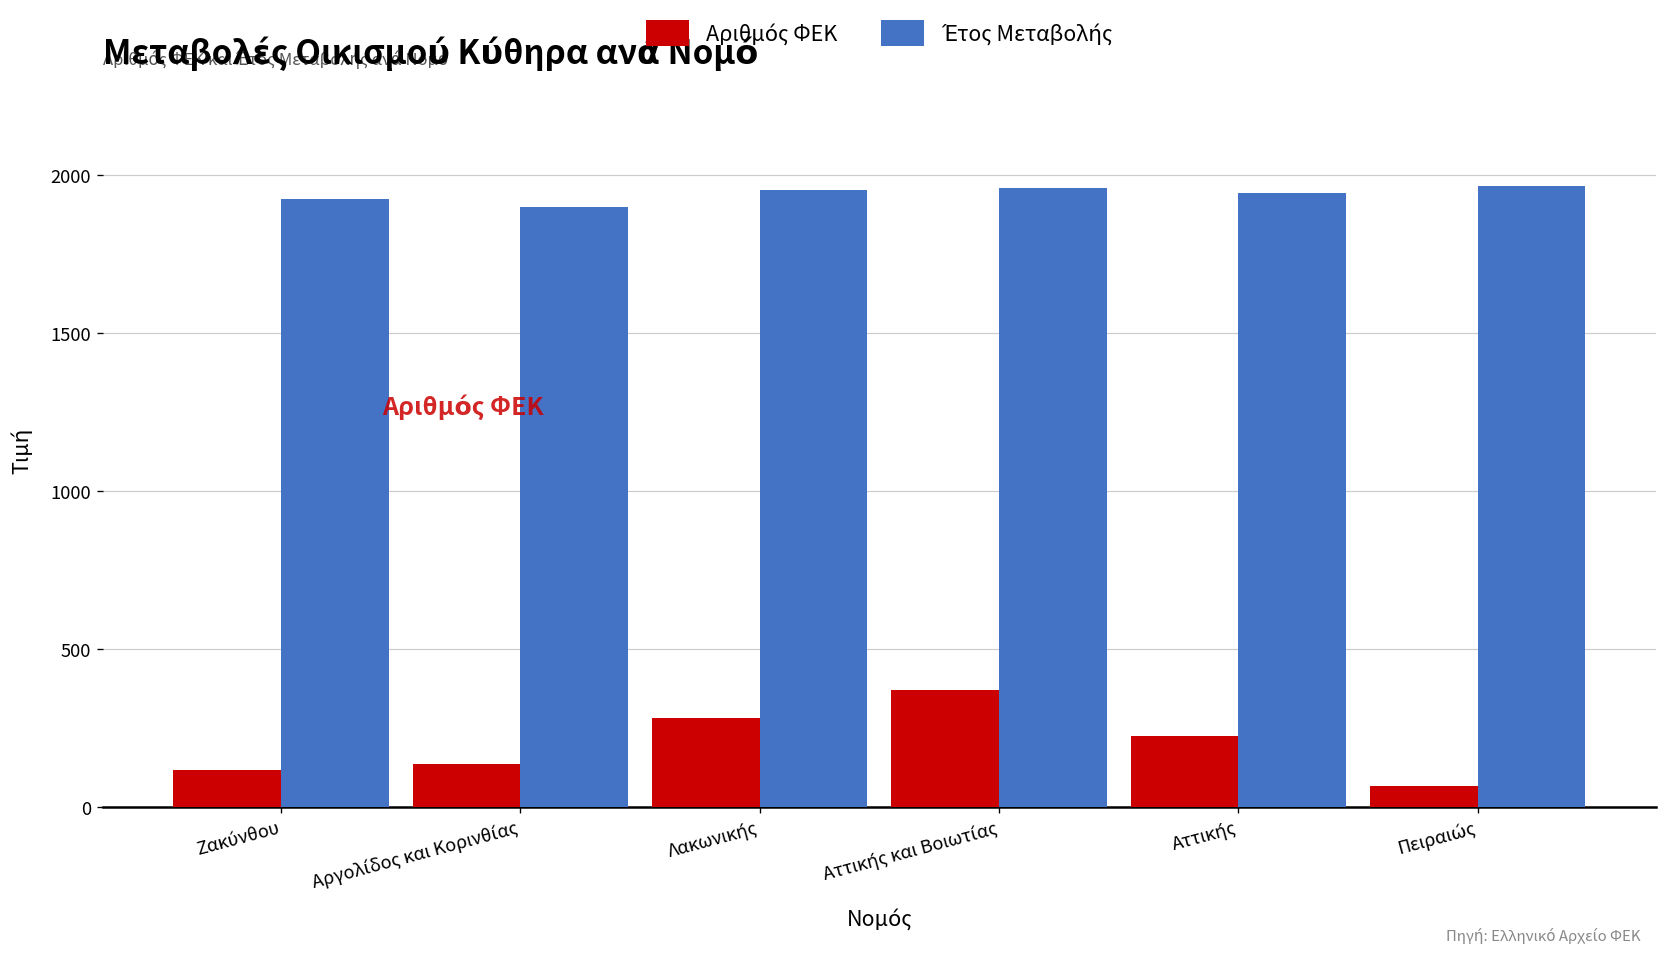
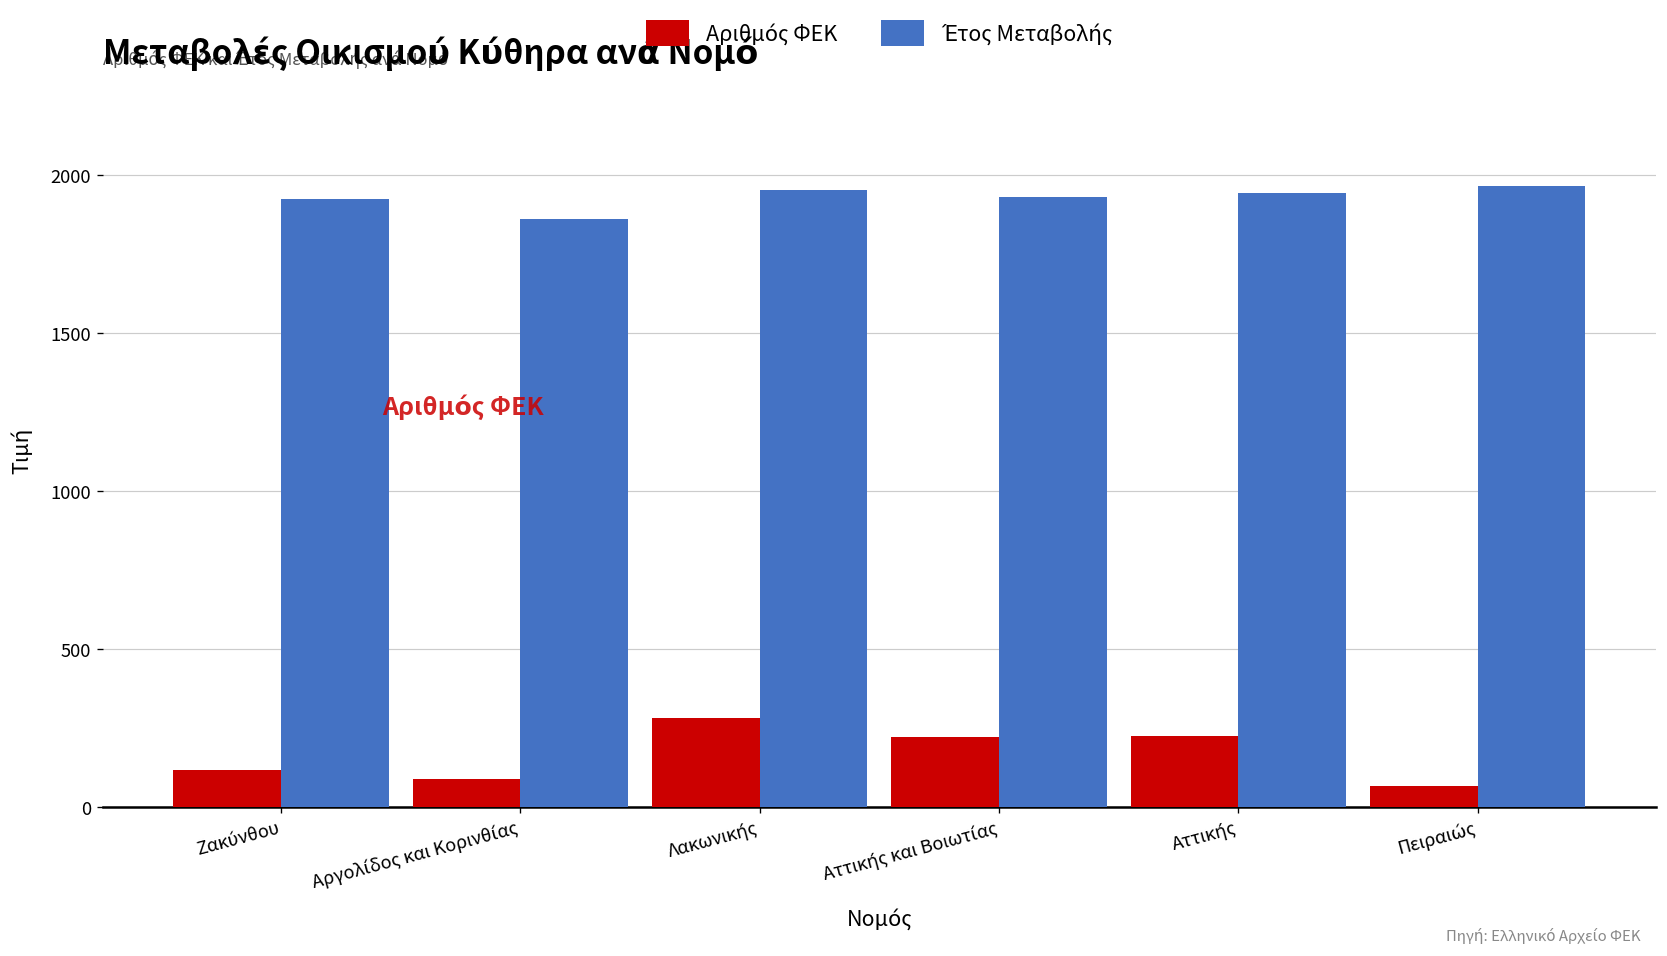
Αριθμός ΦΕΚ, Αργολίδος και Κορινθίας: 140 -> 90
Έτος Μεταβολής, Αργολίδος και Κορινθίας: 1900 -> 1860
Αριθμός ΦΕΚ, Αττικής και Βοιωτίας: 370 -> 220
Έτος Μεταβολής, Αττικής και Βοιωτίας: 1960 -> 1930
